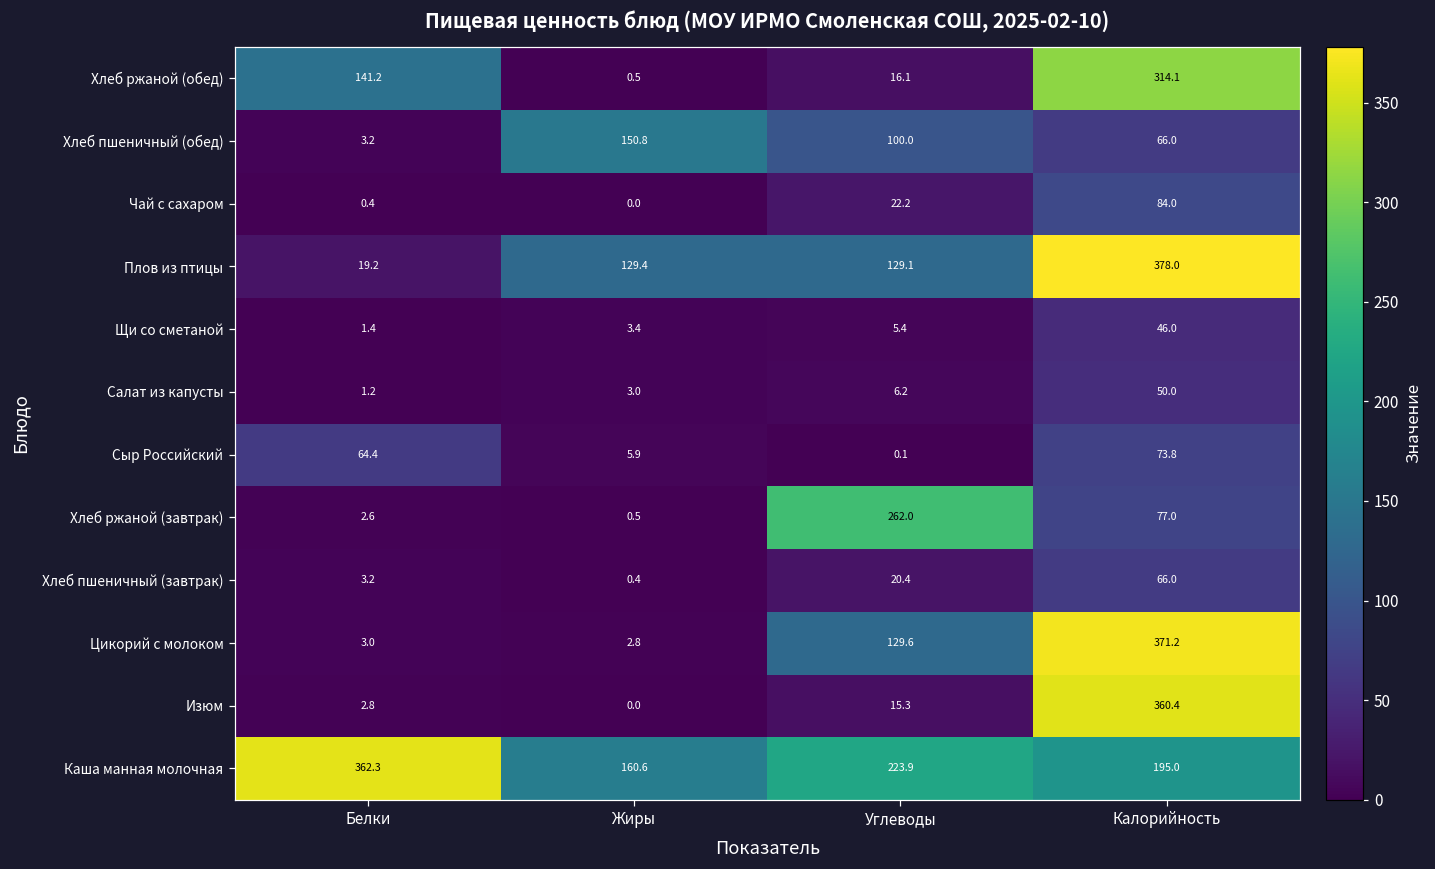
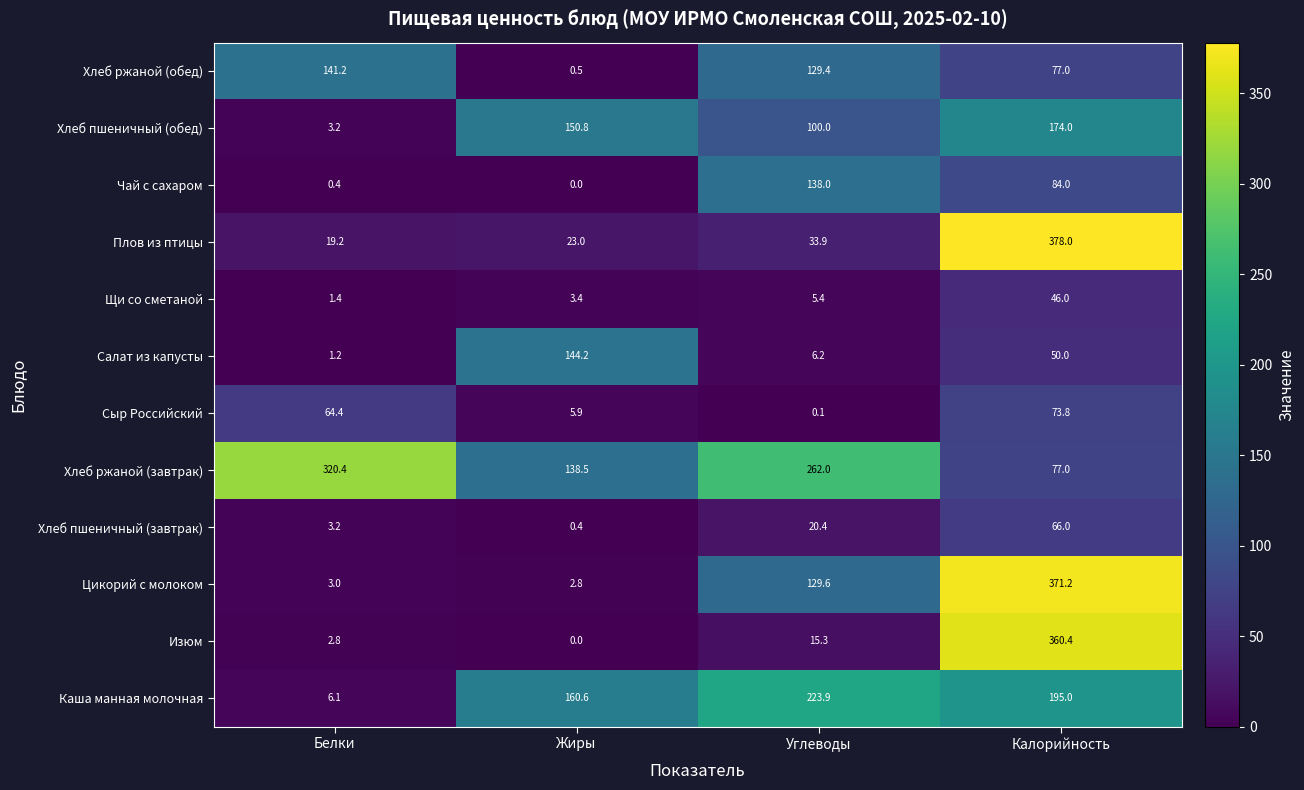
Хлеб ржаной (обед), Углеводы: 16.1 -> 129.4
Хлеб ржаной (обед), Калорийность: 314.1 -> 77.0
Хлеб пшеничный (обед), Калорийность: 66.0 -> 174.0
Чай с сахаром, Углеводы: 22.2 -> 138.0
Плов из птицы, Жиры: 129.4 -> 23.0
Плов из птицы, Углеводы: 129.1 -> 33.9
Салат из капусты, Жиры: 3.0 -> 144.2
Хлеб ржаной (завтрак), Белки: 2.6 -> 320.4
Хлеб ржаной (завтрак), Жиры: 0.5 -> 138.5
Каша манная молочная, Белки: 362.3 -> 6.1
